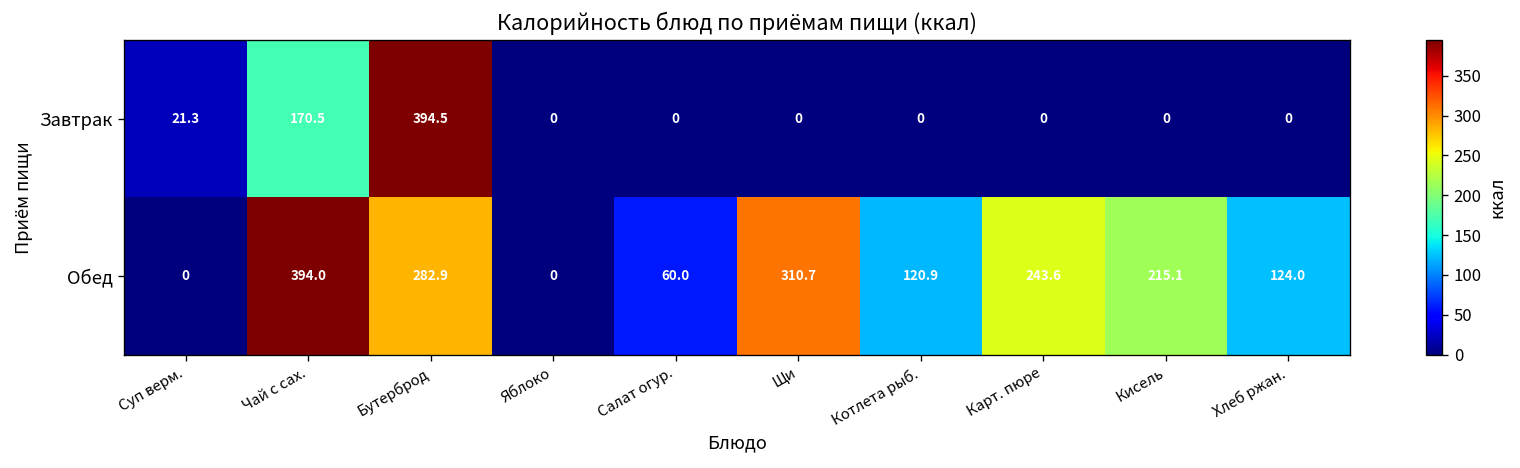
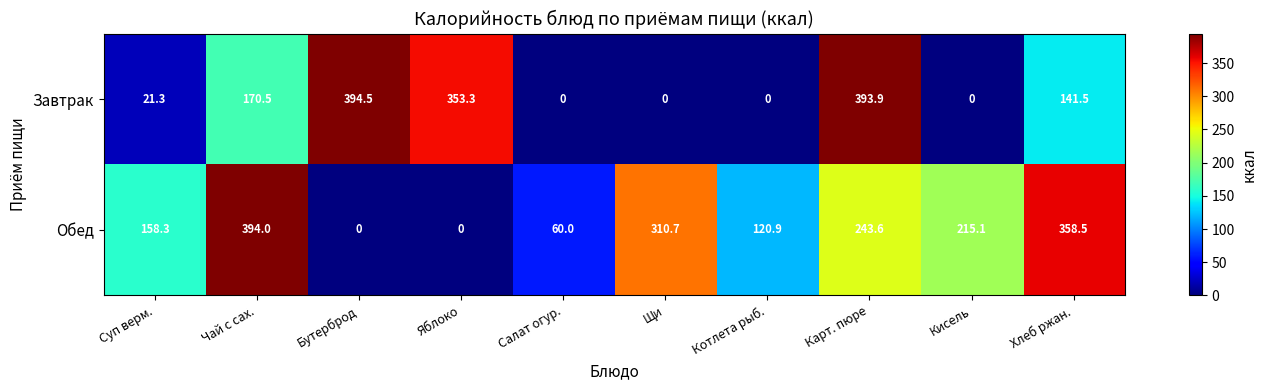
Завтрак, Яблоко: 0 -> 353.3
Завтрак, Карт. пюре: 0 -> 393.9
Завтрак, Хлеб ржан.: 0 -> 141.5
Обед, Суп верм.: 0 -> 158.3
Обед, Бутерброд: 282.9 -> 0
Обед, Хлеб ржан.: 124.0 -> 358.5
